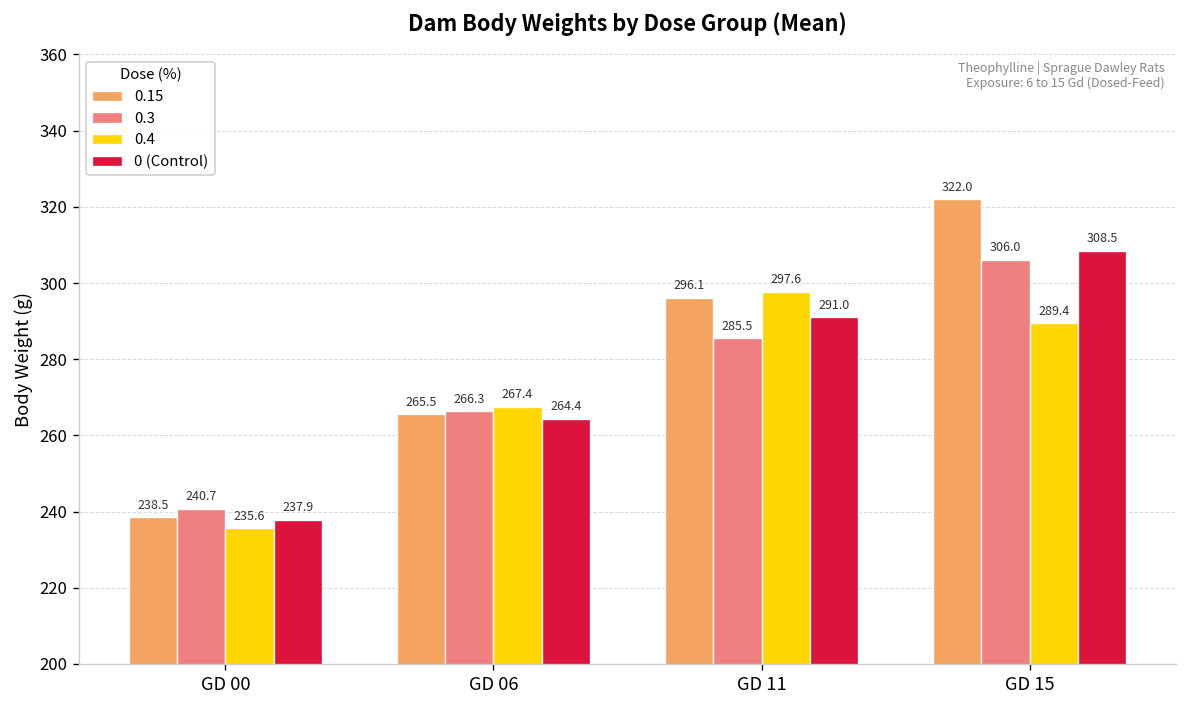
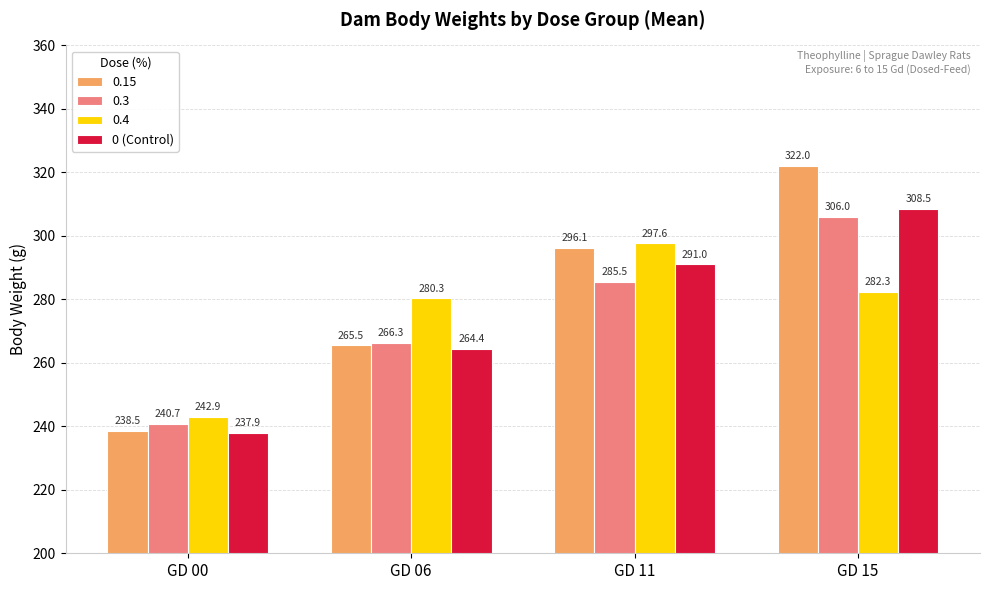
0.4, GD 00: 235.6 -> 242.9
0.4, GD 06: 267.4 -> 280.3
0.4, GD 15: 289.4 -> 282.3
